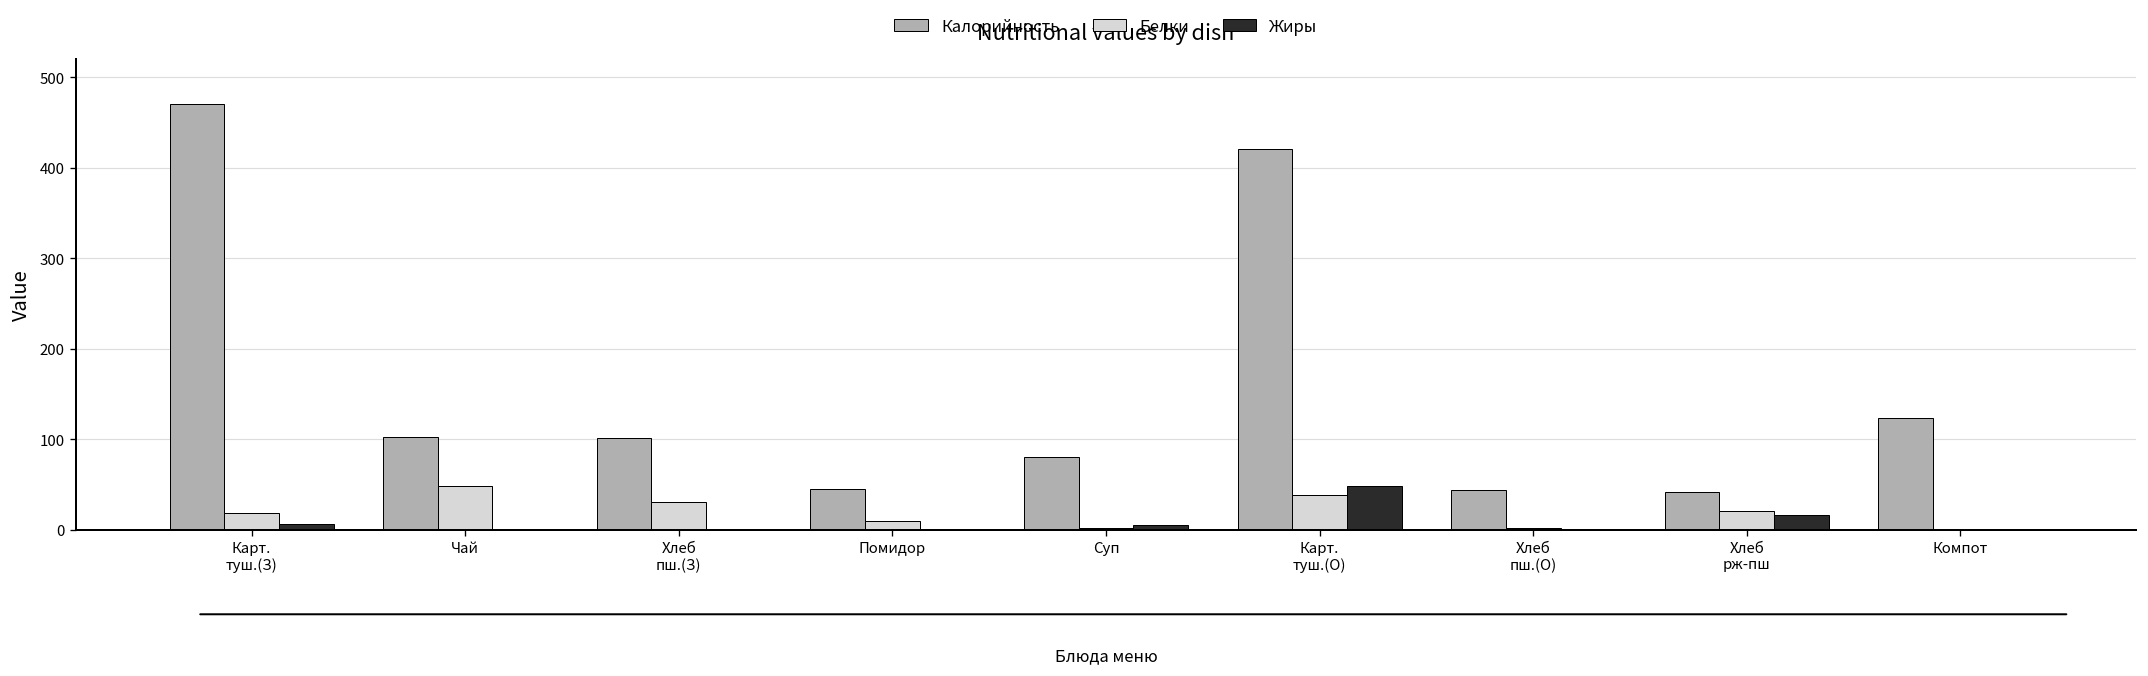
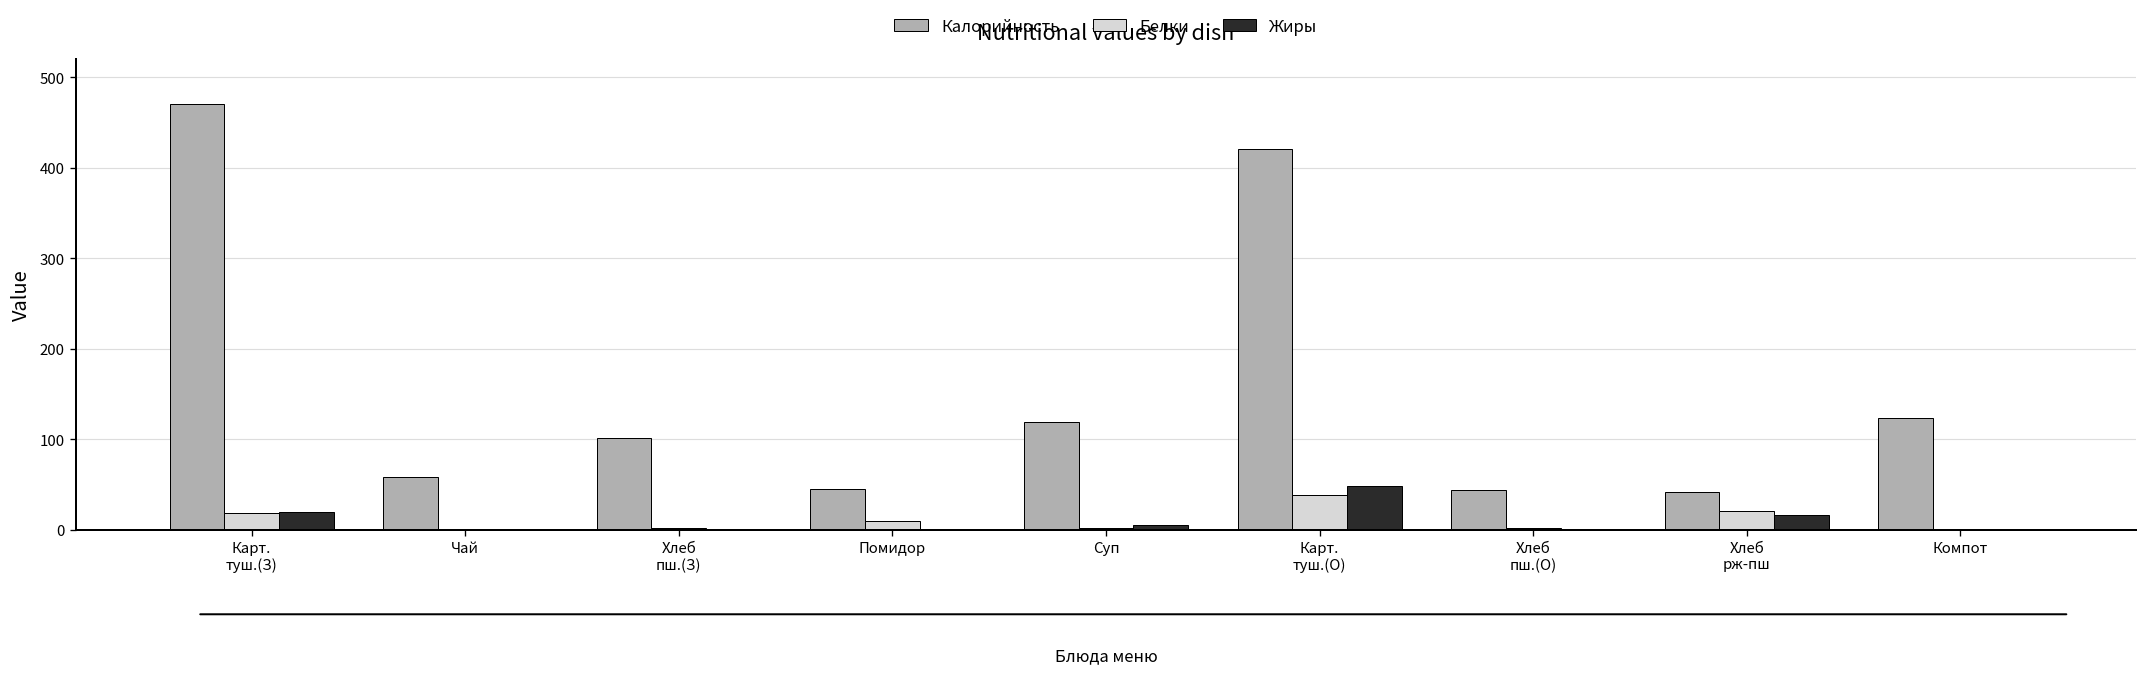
Жиры, Карт. туш.(З): 10 -> 20
Калорийность, Чай: 100 -> 60
Белки, Чай: 50 -> 0
Белки, Хлеб пш.(З): 30 -> 0
Калорийность, Суп: 80 -> 120
